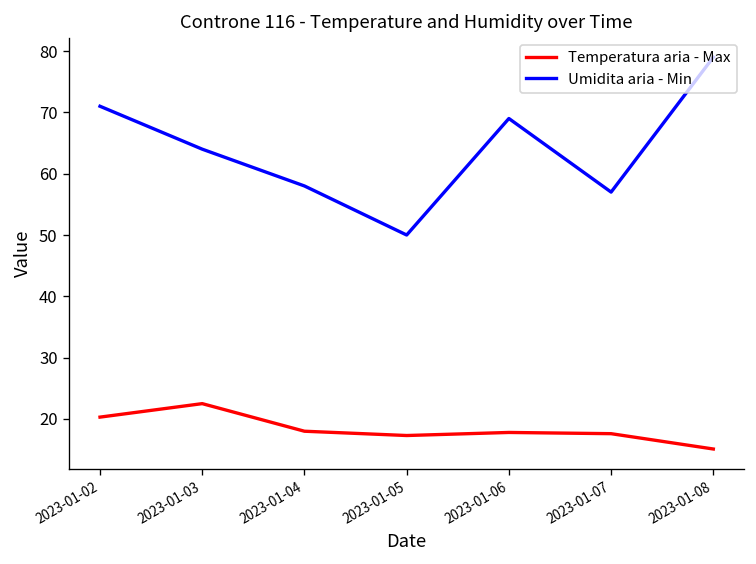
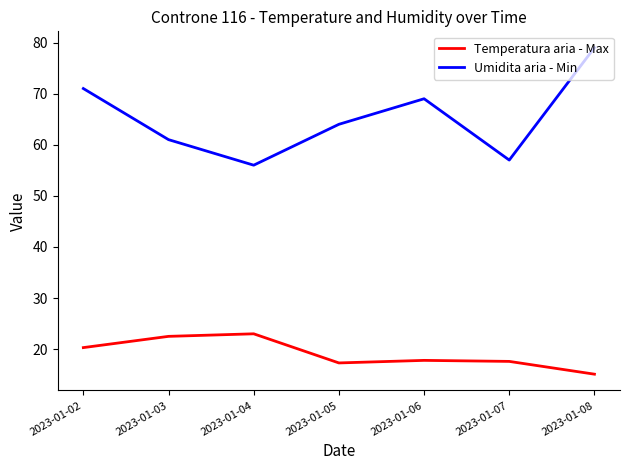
Umidita aria - Min, 2023-01-03: 64 -> 61
Temperatura aria - Max, 2023-01-04: 18 -> 23
Umidita aria - Min, 2023-01-04: 58 -> 56
Umidita aria - Min, 2023-01-05: 50 -> 64
